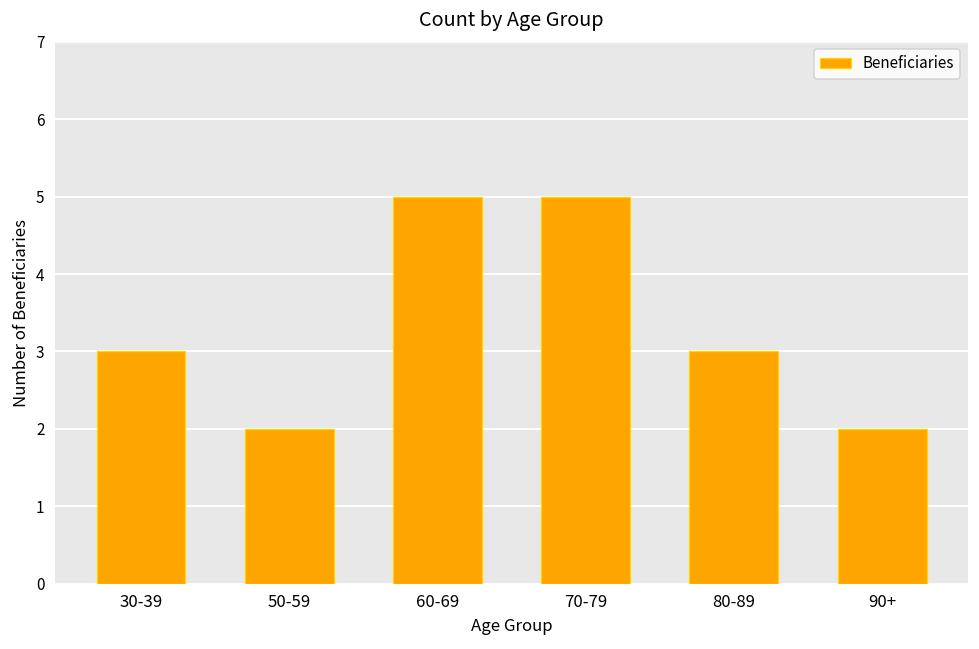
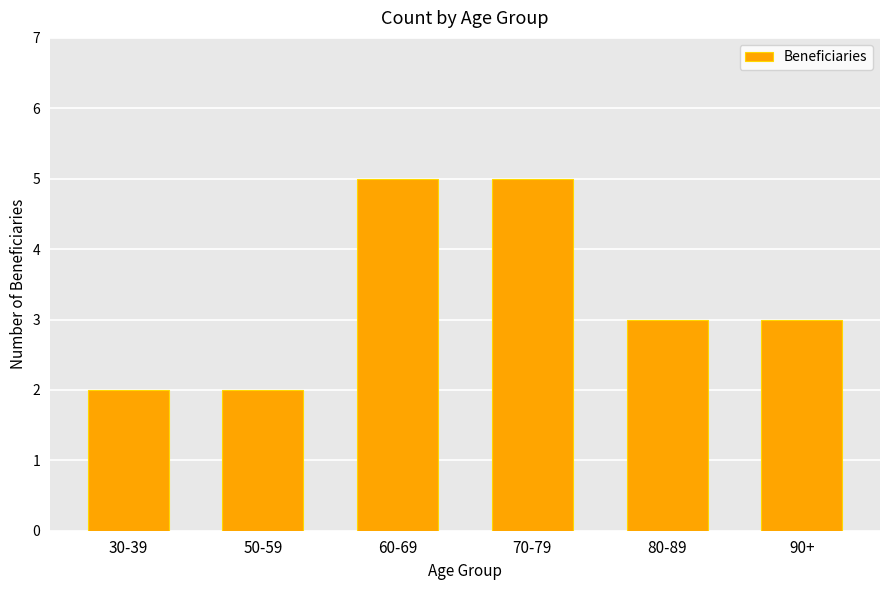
30-39: 3 -> 2
90+: 2 -> 3
